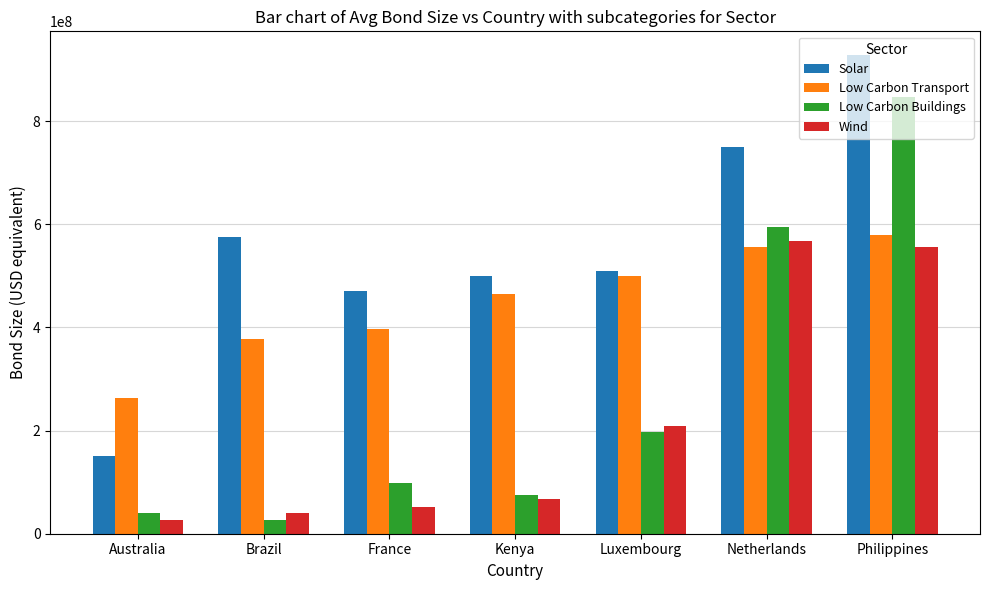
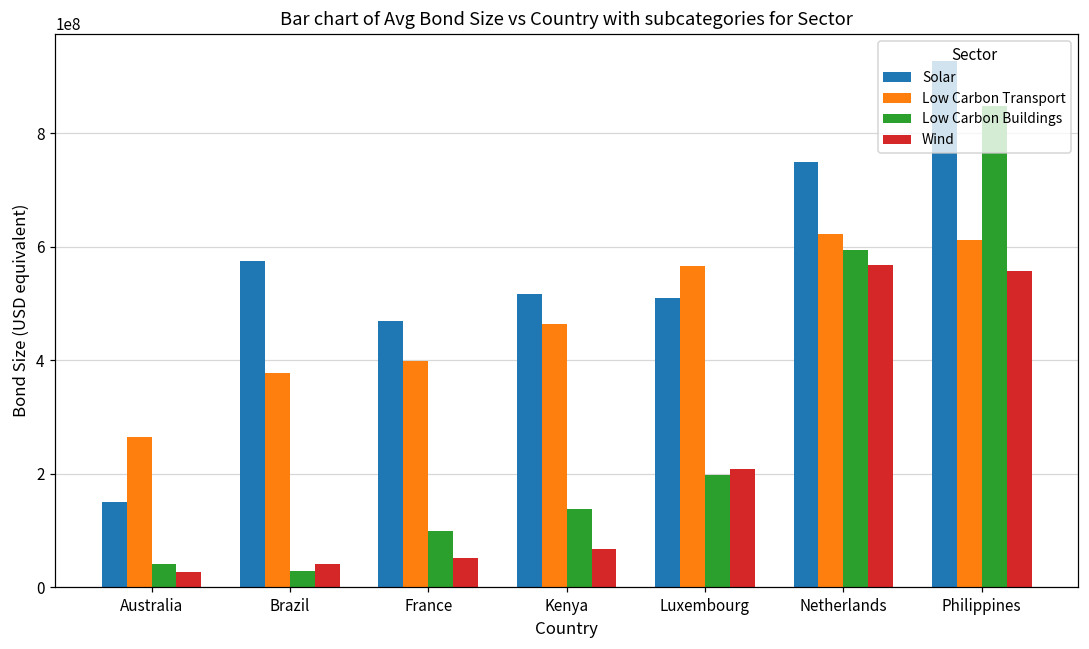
Solar, Kenya: 500000000 -> 520000000
Low Carbon Buildings, Kenya: 80000000 -> 140000000
Low Carbon Transport, Luxembourg: 500000000 -> 570000000
Low Carbon Transport, Netherlands: 560000000 -> 620000000
Low Carbon Transport, Philippines: 580000000 -> 610000000
